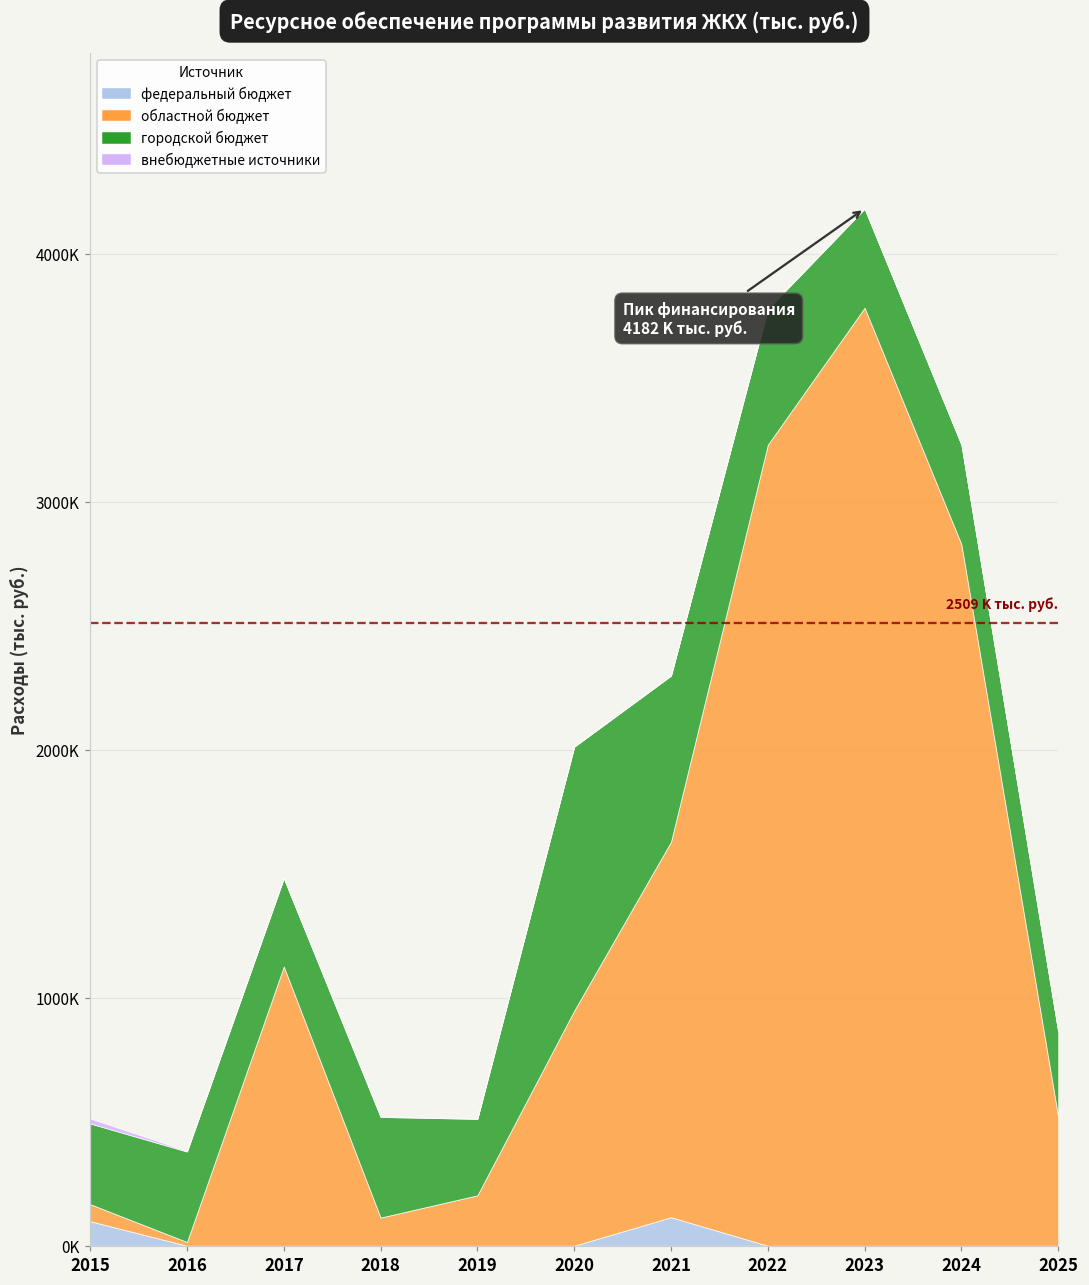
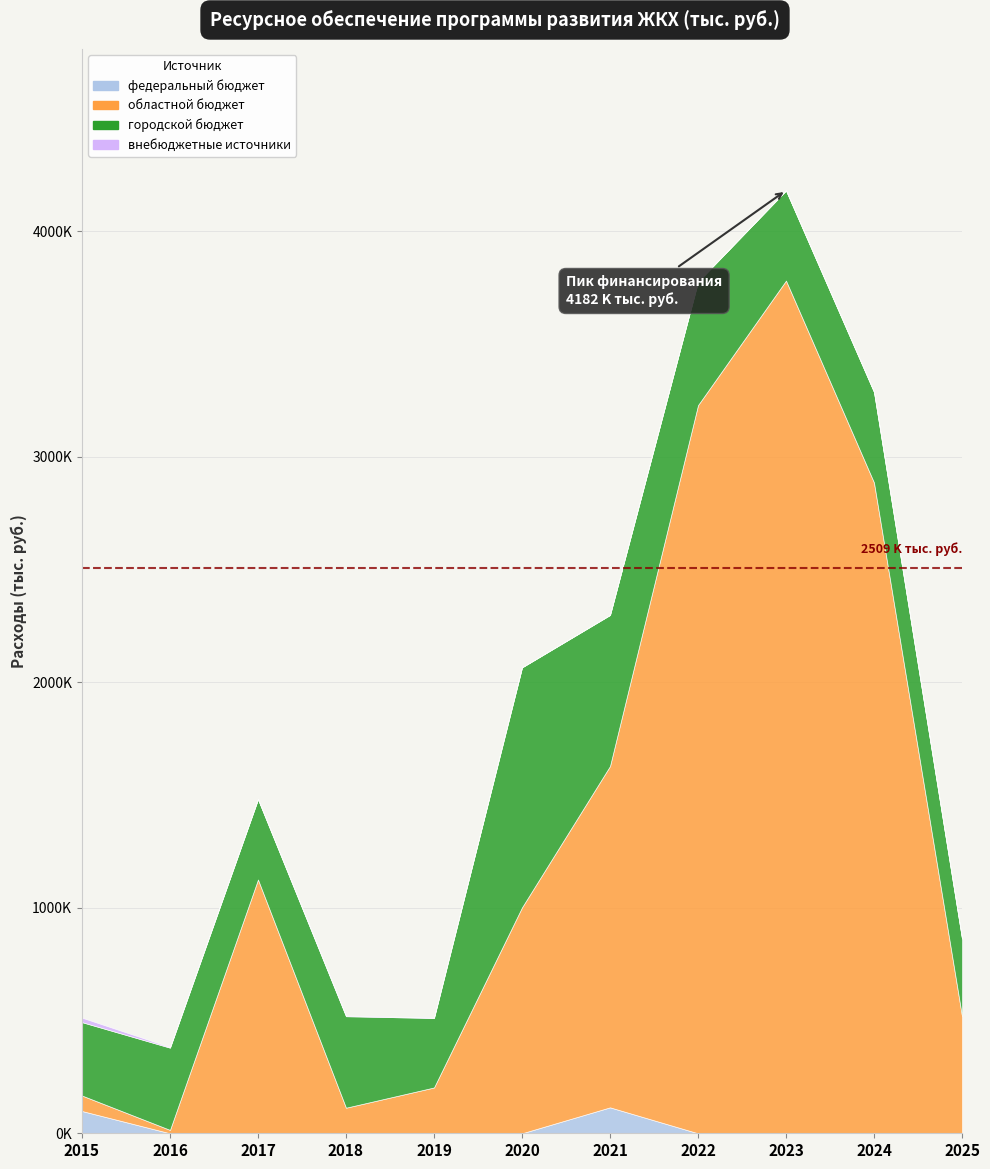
областной бюджет, 2020: 950000 -> 1000000
областной бюджет, 2024: 2830000 -> 2890000
